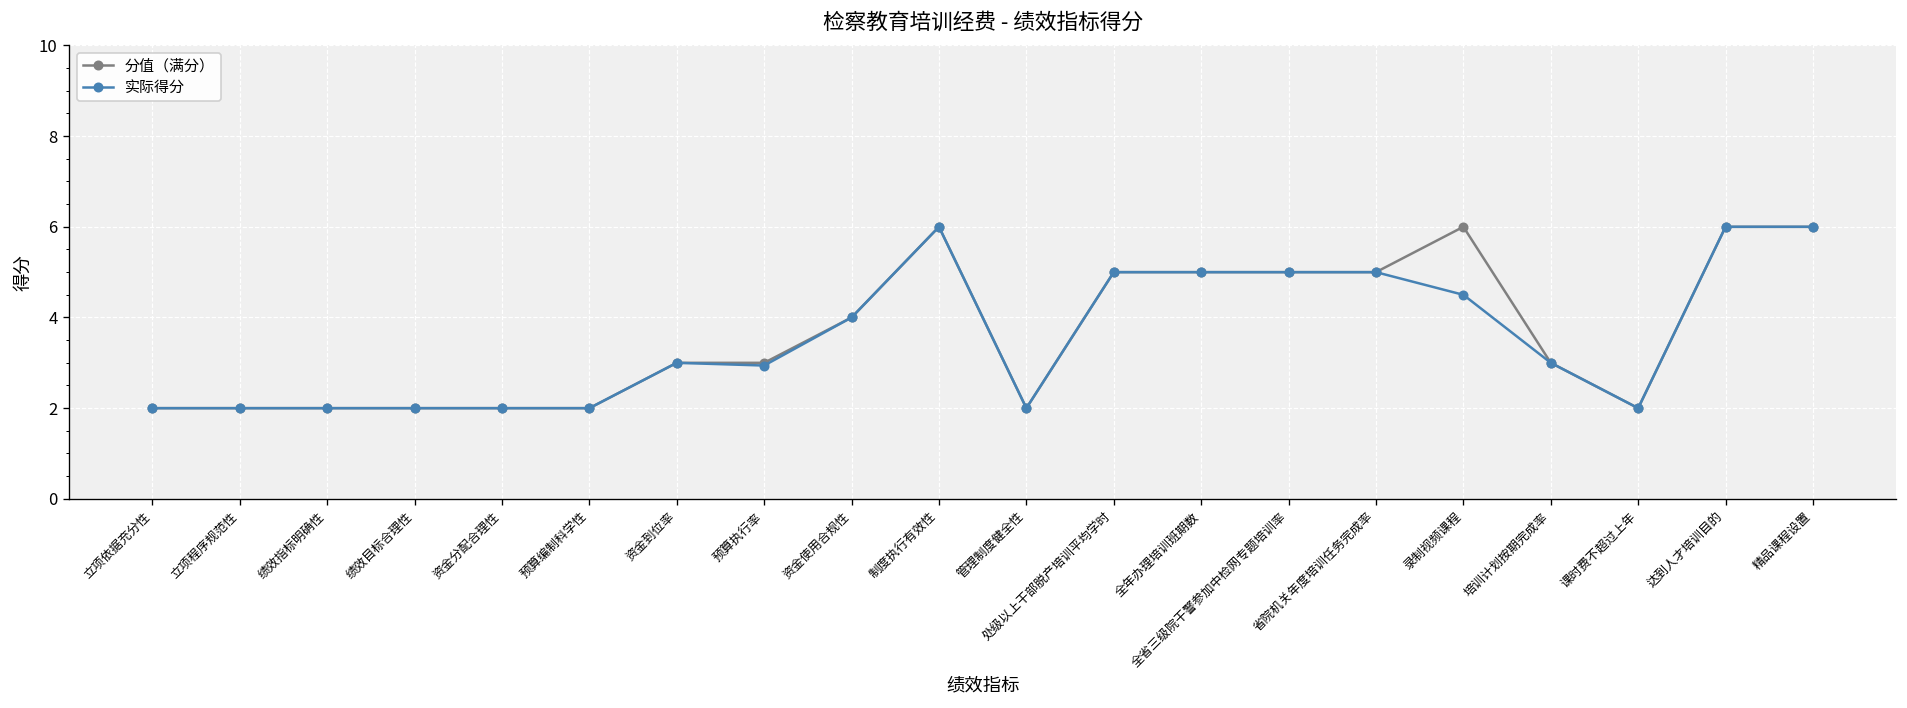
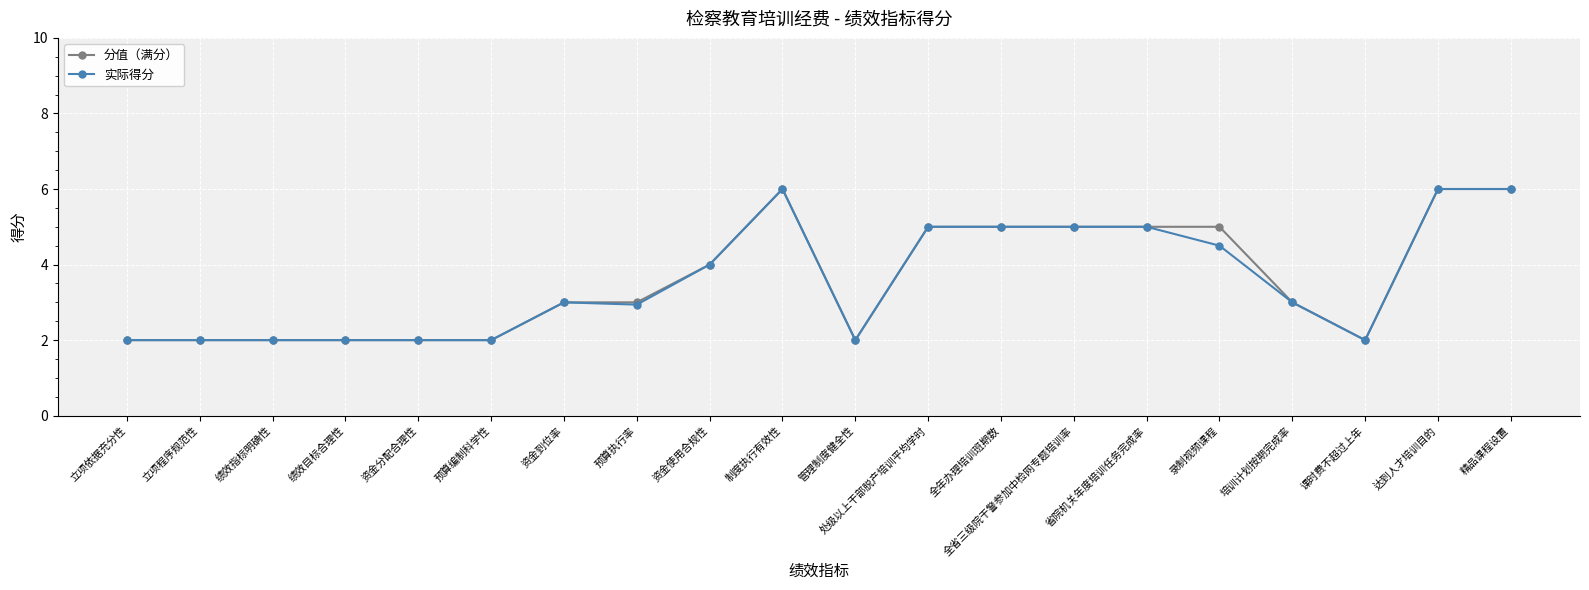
分值（满分）, 录制视频课程: 6 -> 5
